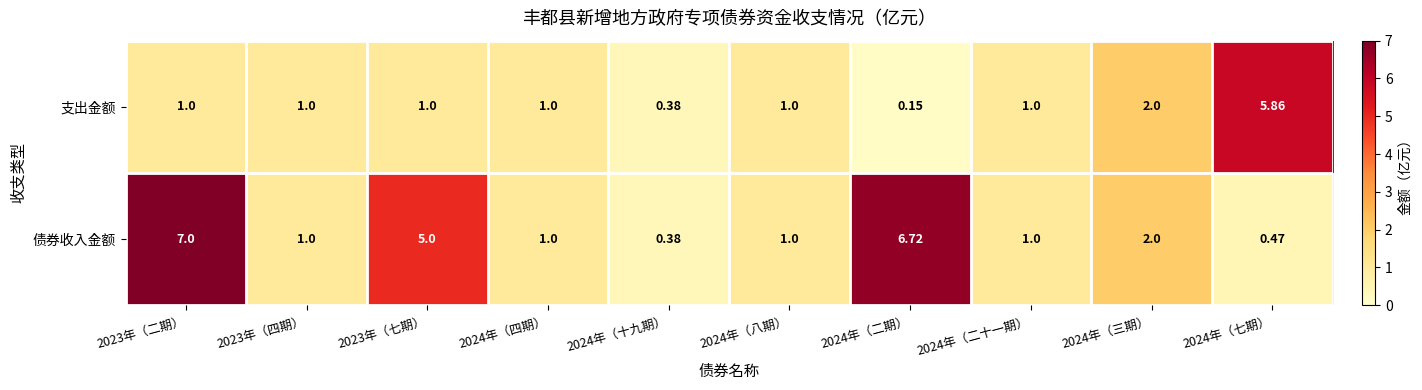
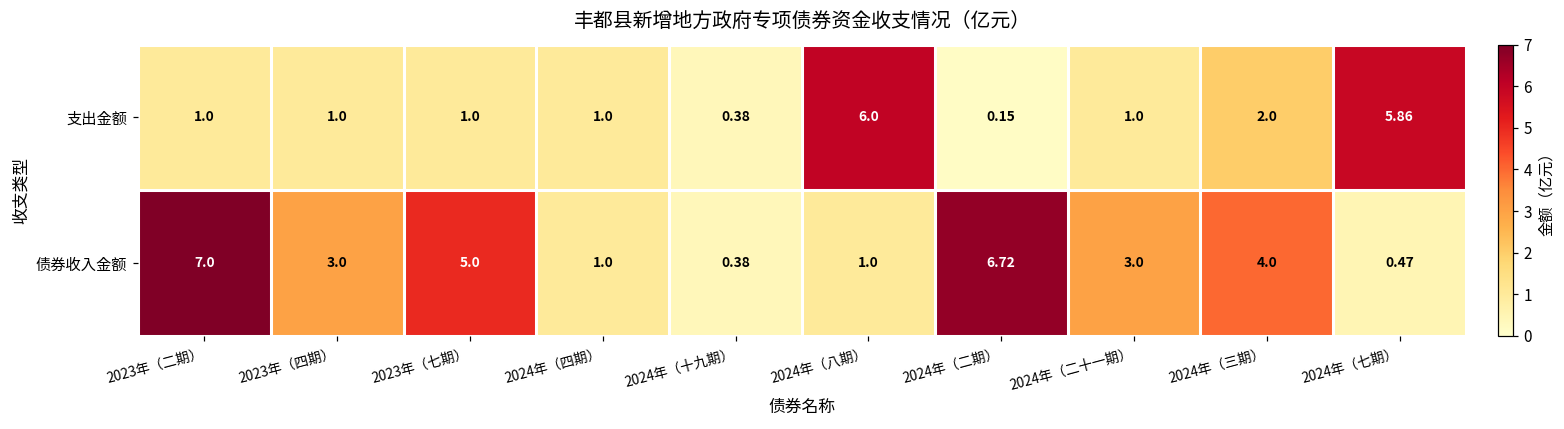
支出金额, 2024年（八期）: 1.0 -> 6.0
债券收入金额, 2023年（四期）: 1.0 -> 3.0
债券收入金额, 2024年（二十一期）: 1.0 -> 3.0
债券收入金额, 2024年（三期）: 2.0 -> 4.0
